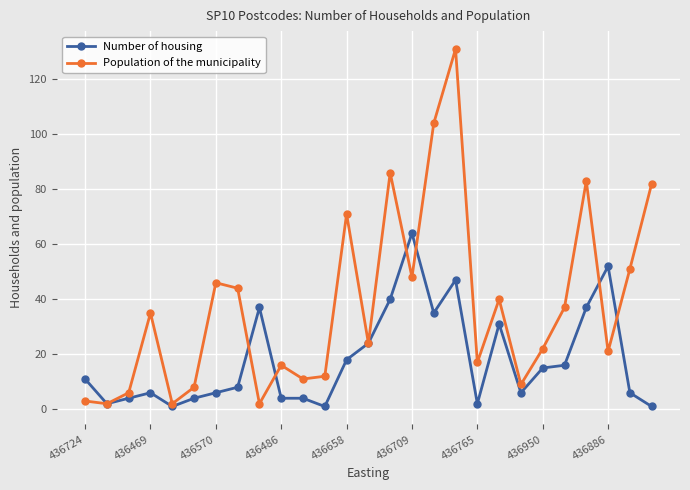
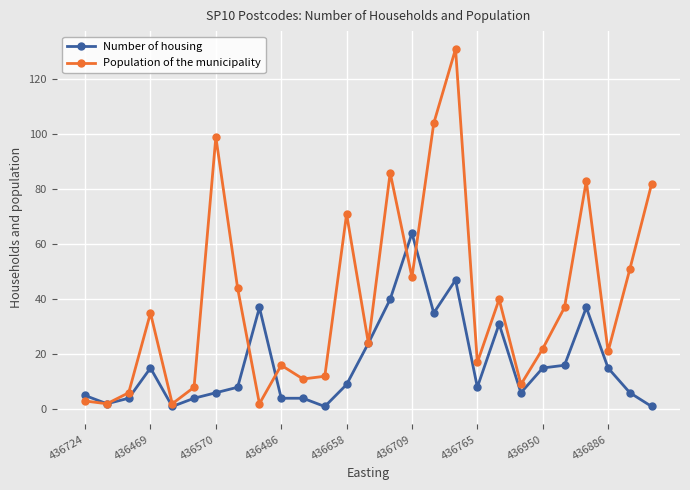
Number of housing, 436724: 11 -> 5
Number of housing, 436469: 6 -> 15
Population of the municipality, 436570: 46 -> 99
Number of housing, 436658: 18 -> 9
Number of housing, 436765: 2 -> 8
Number of housing, 436886: 52 -> 15
